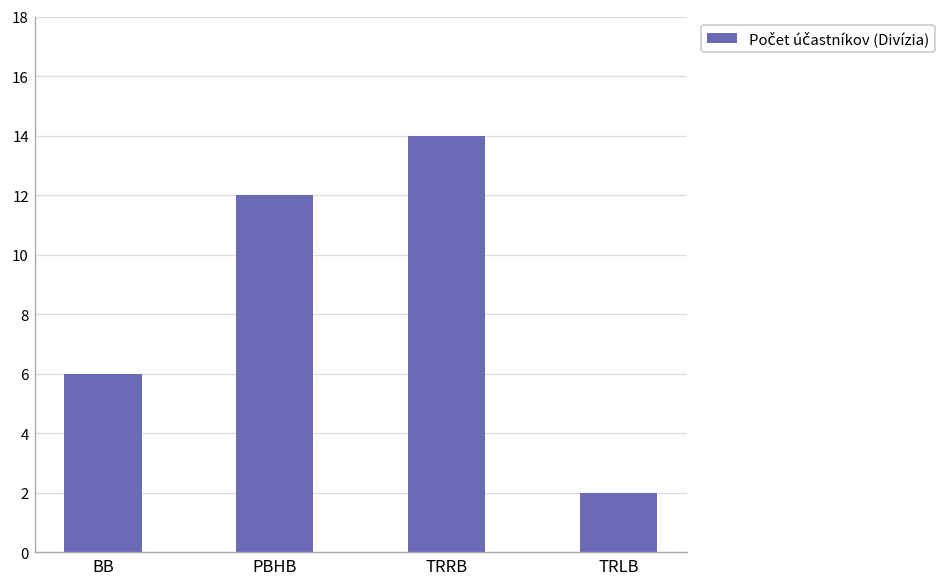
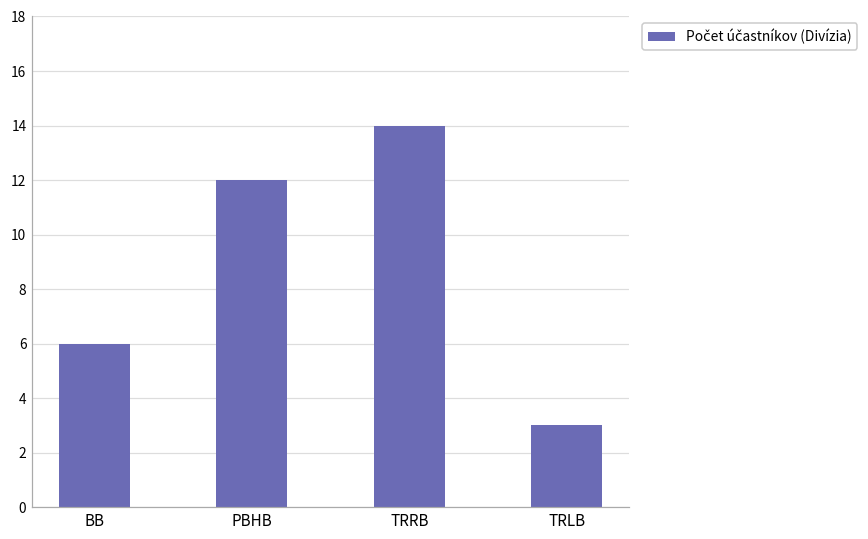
TRLB: 2 -> 3
